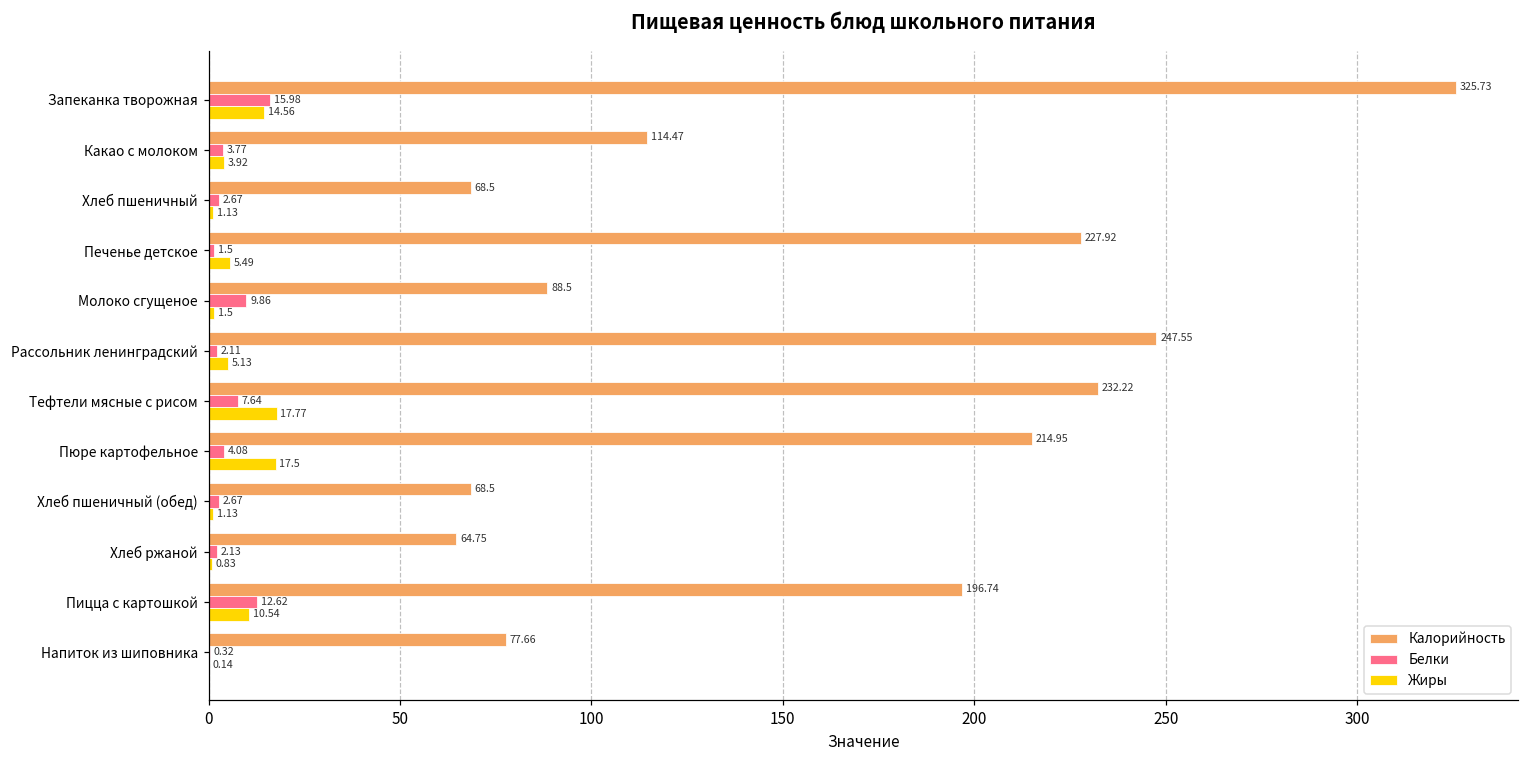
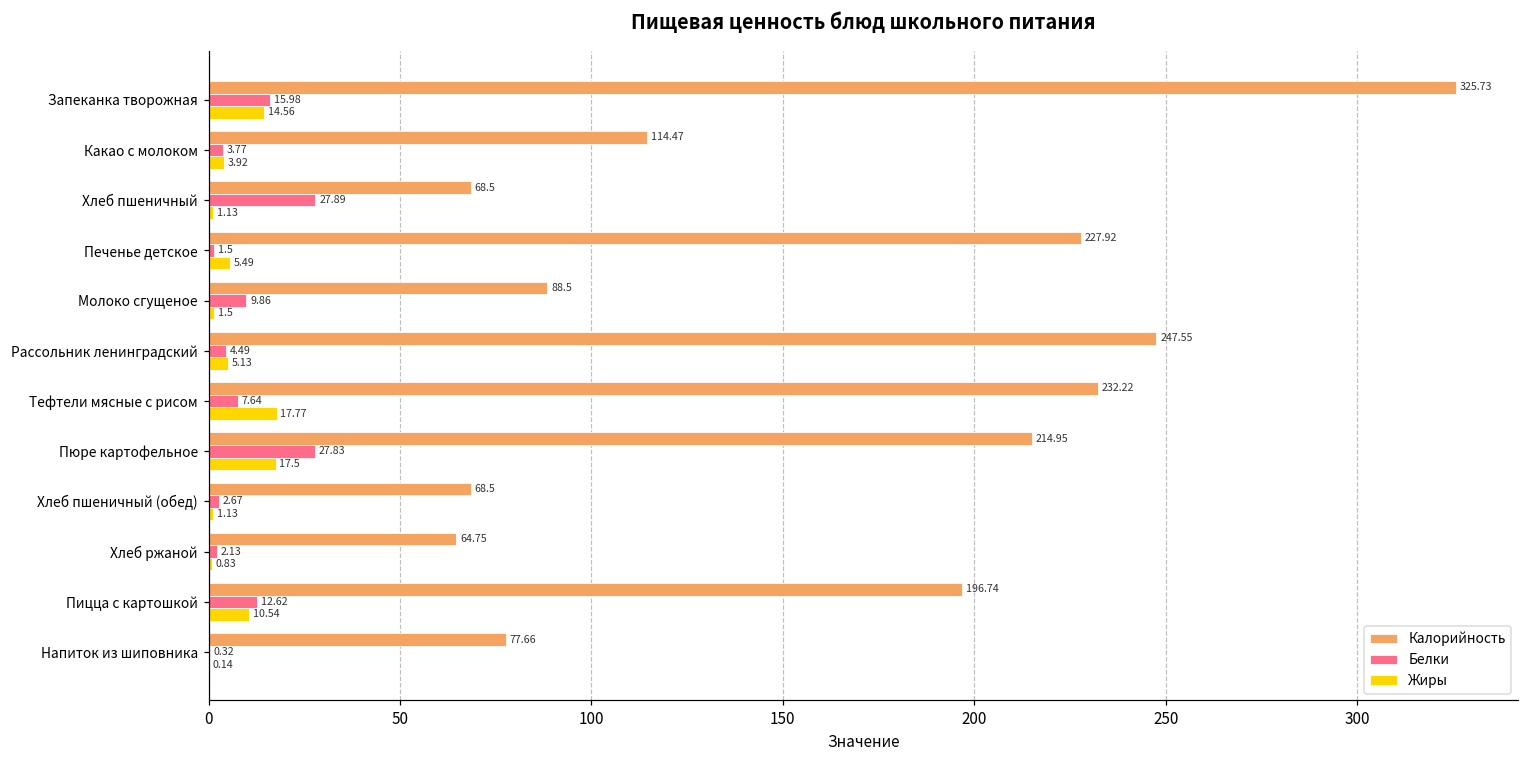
Белки, Хлеб пшеничный: 2.67 -> 27.89
Белки, Рассольник ленинградский: 2.11 -> 4.49
Белки, Пюре картофельное: 4.08 -> 27.83
